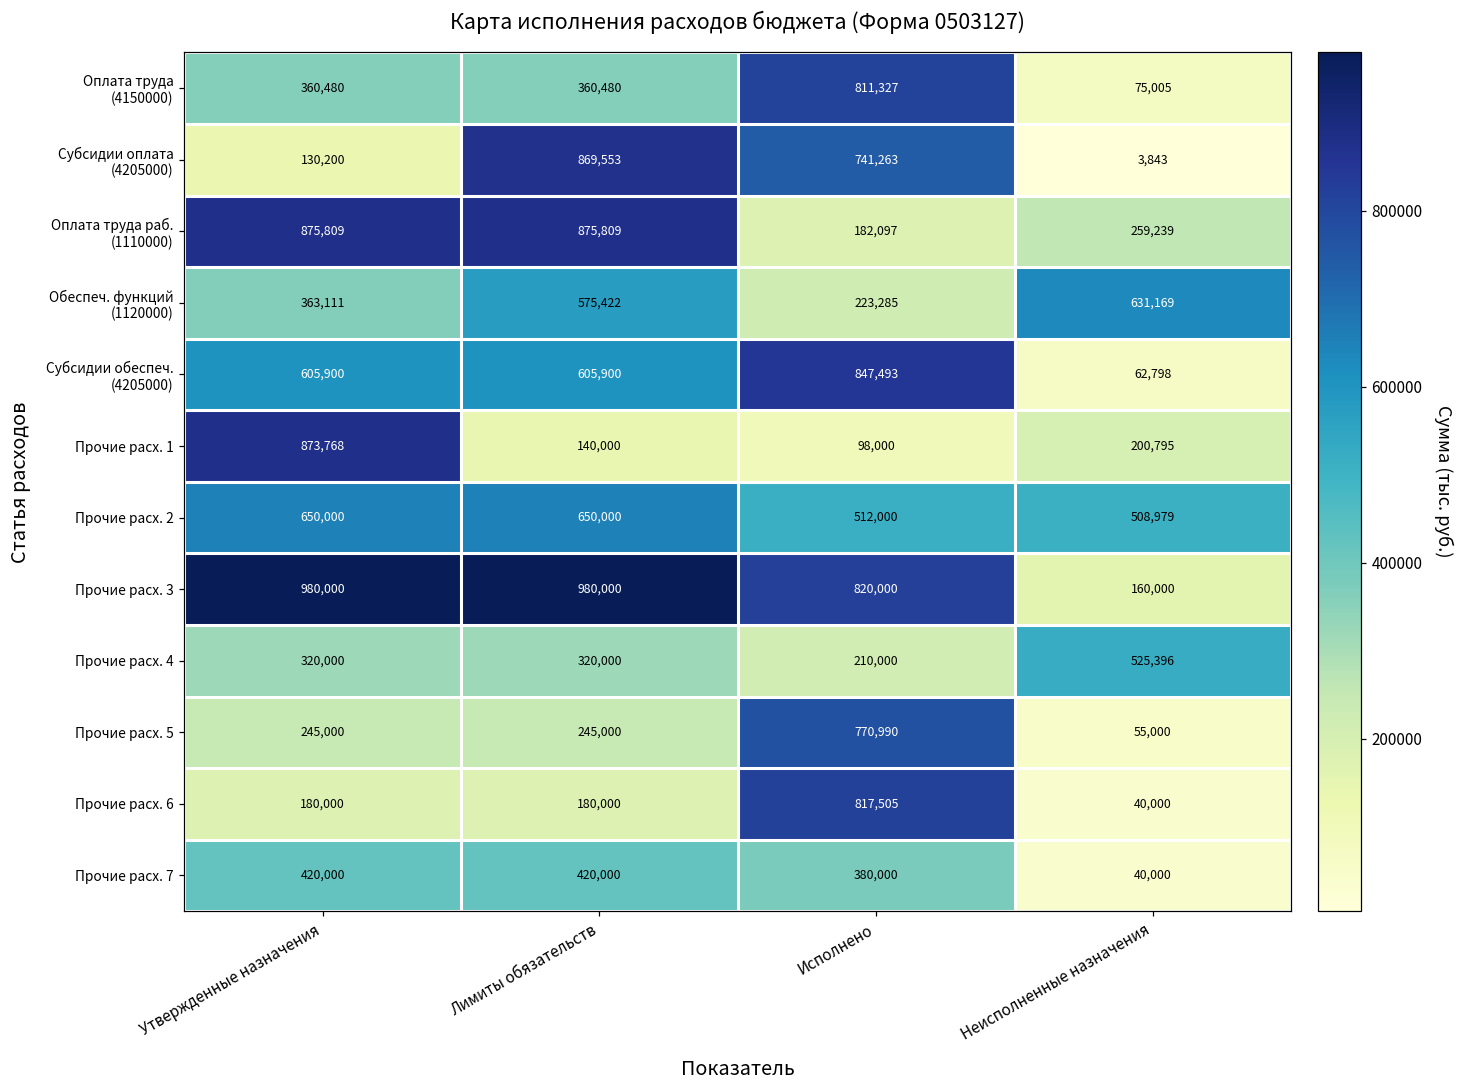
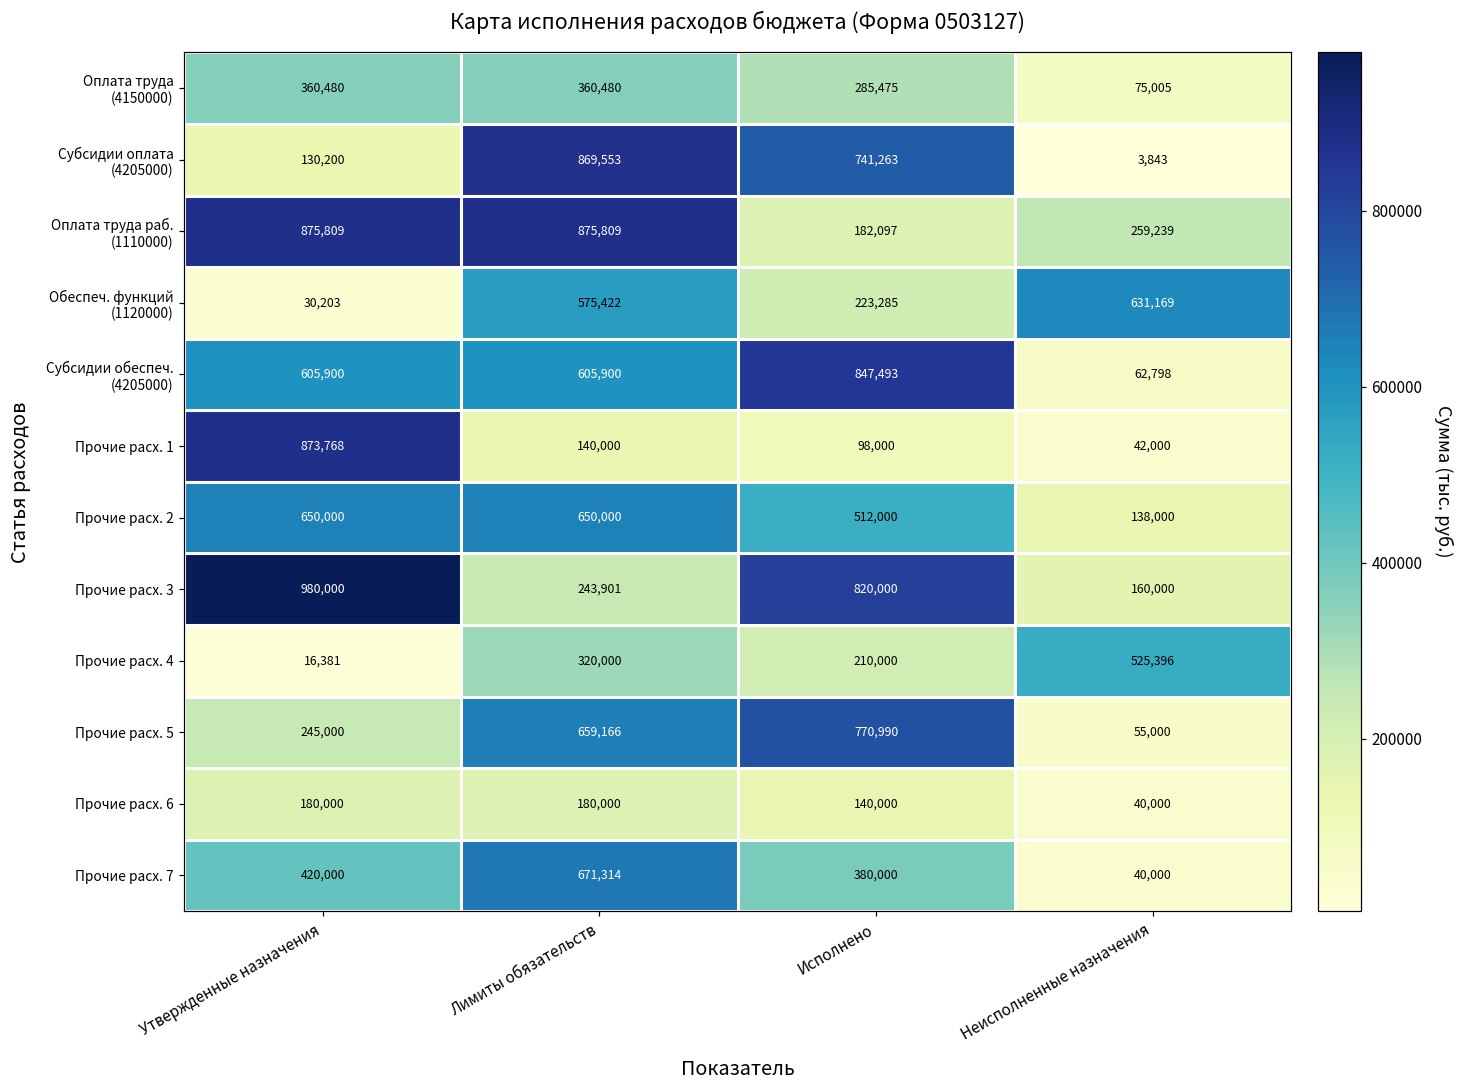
Оплата труда (4150000), Исполнено: 811,327 -> 285,475
Обеспеч. функций (1120000), Утвержденные назначения: 363,111 -> 30,203
Прочие расх. 1, Неисполненные назначения: 200,795 -> 42,000
Прочие расх. 2, Неисполненные назначения: 508,979 -> 138,000
Прочие расх. 3, Лимиты обязательств: 980,000 -> 243,901
Прочие расх. 4, Утвержденные назначения: 320,000 -> 16,381
Прочие расх. 5, Лимиты обязательств: 245,000 -> 659,166
Прочие расх. 6, Исполнено: 817,505 -> 140,000
Прочие расх. 7, Лимиты обязательств: 420,000 -> 671,314
